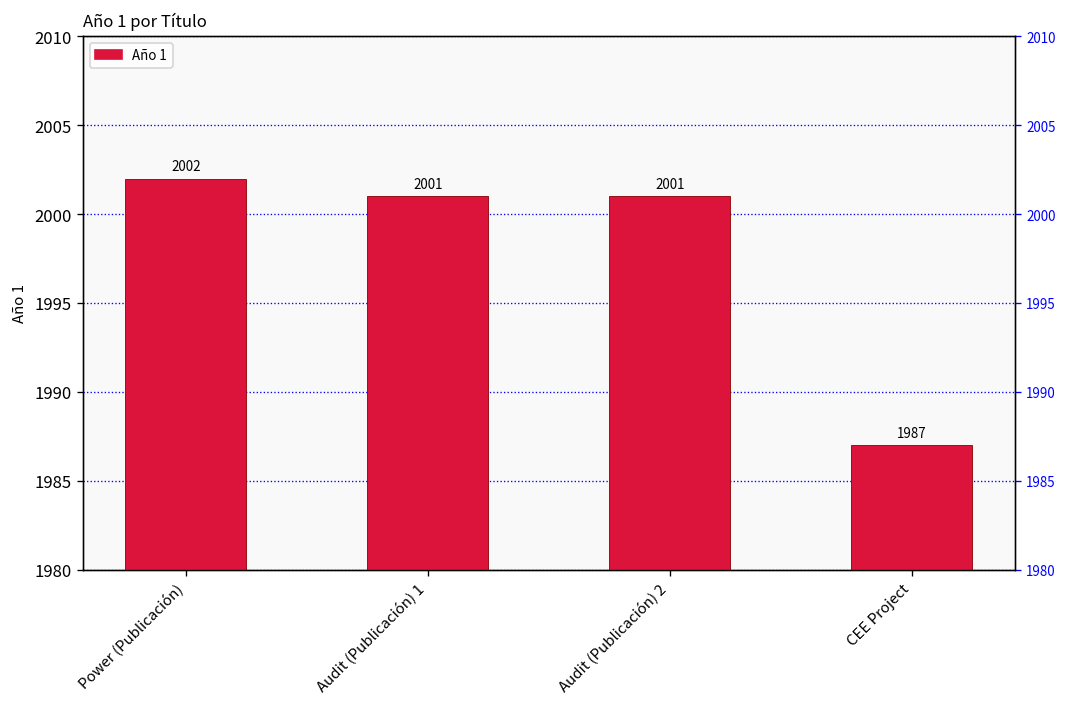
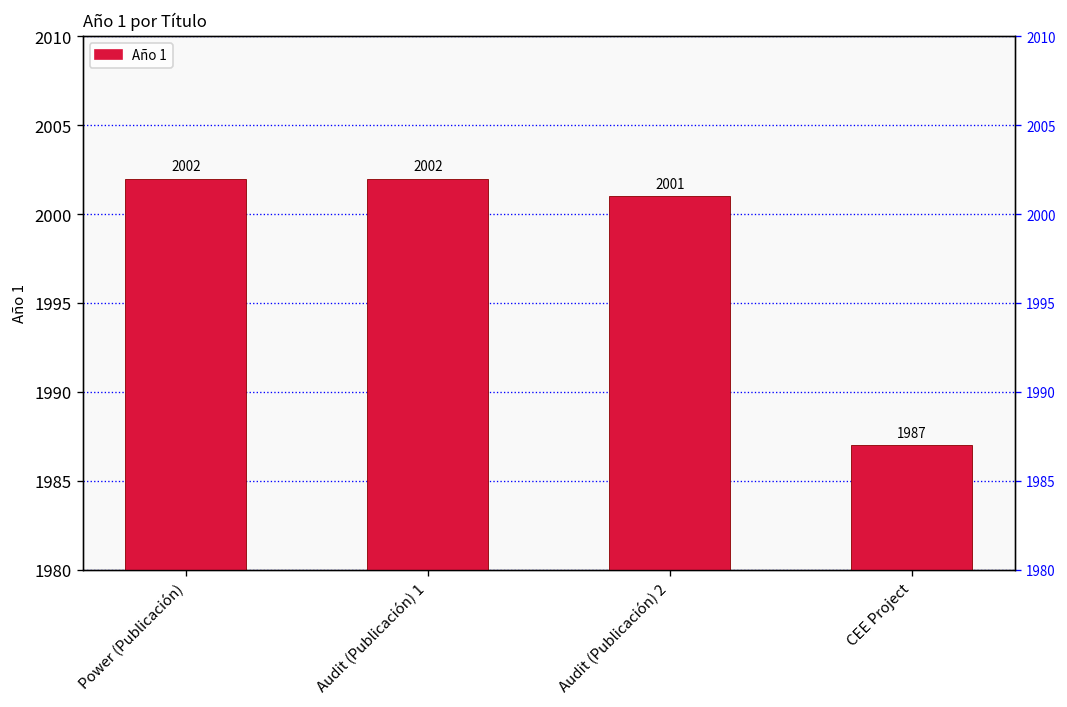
Audit (Publicación) 1: 2001 -> 2002
